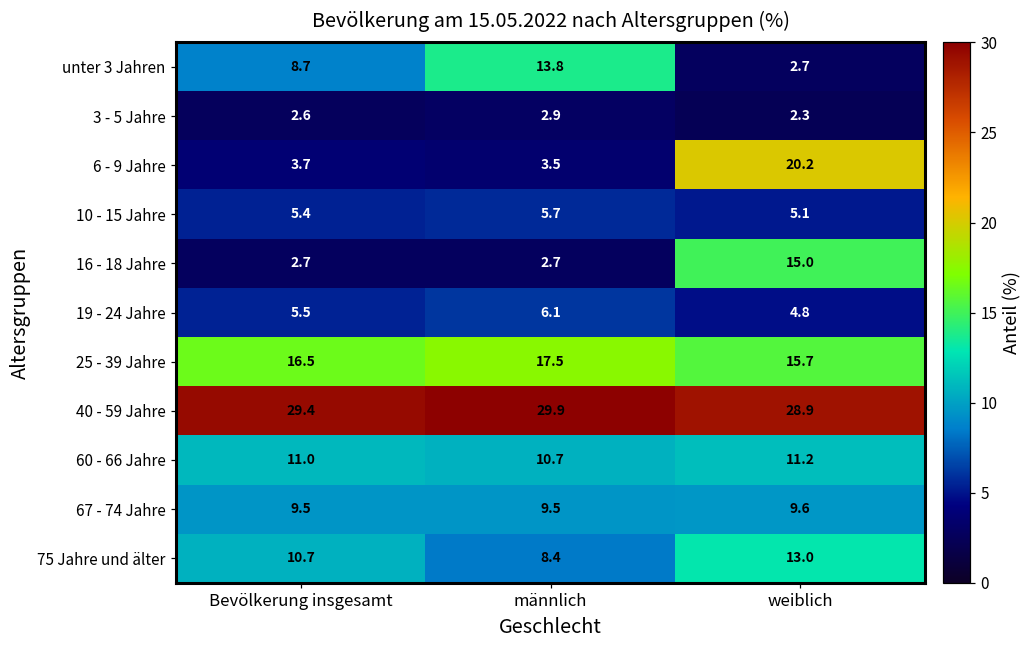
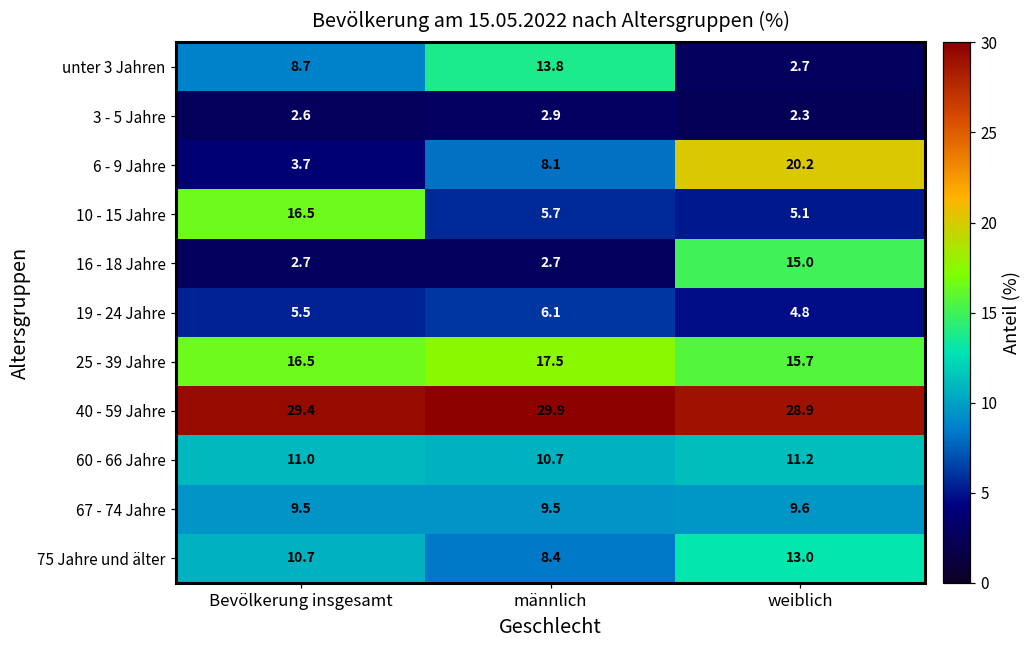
6 - 9 Jahre, männlich: 3.5 -> 8.1
10 - 15 Jahre, Bevölkerung insgesamt: 5.4 -> 16.5
